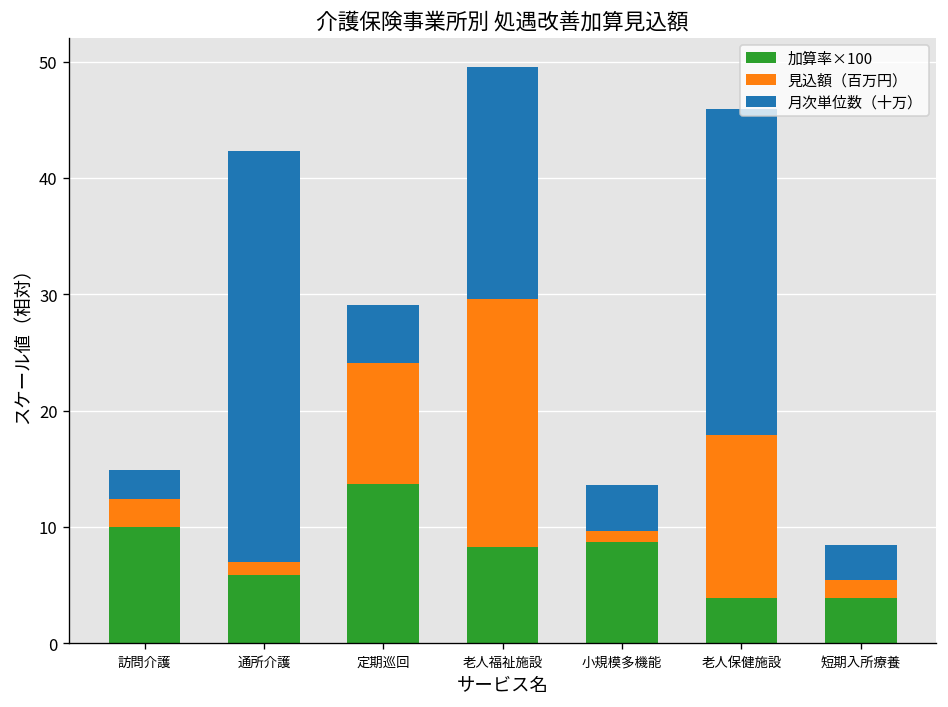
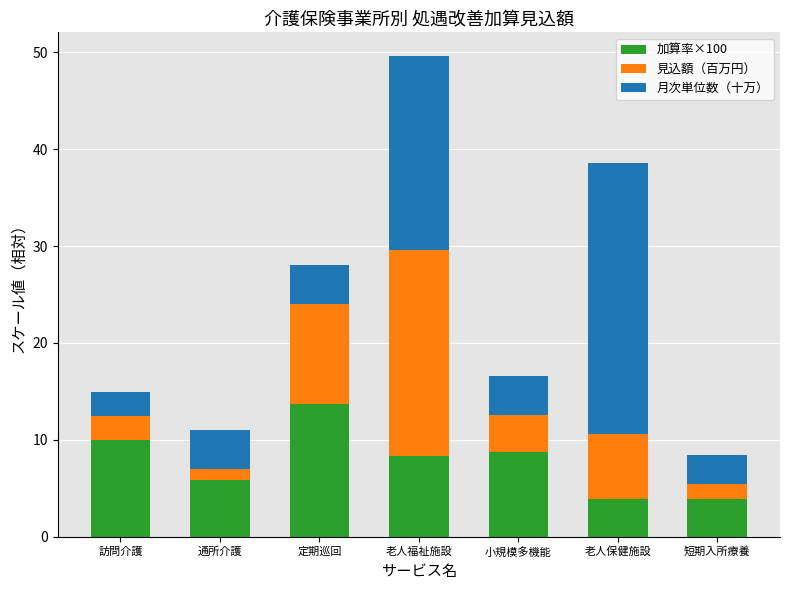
月次単位数（十万）, 通所介護: 35 -> 4
月次単位数（十万）, 定期巡回: 5 -> 4
見込額（百万円）, 小規模多機能: 1 -> 4
見込額（百万円）, 老人保健施設: 14 -> 7
